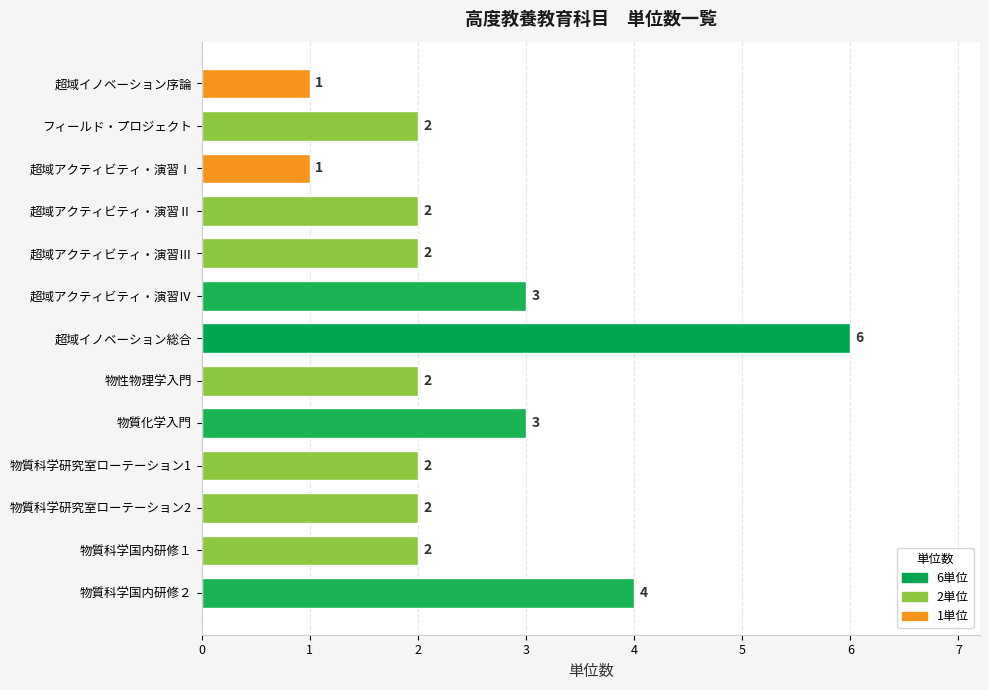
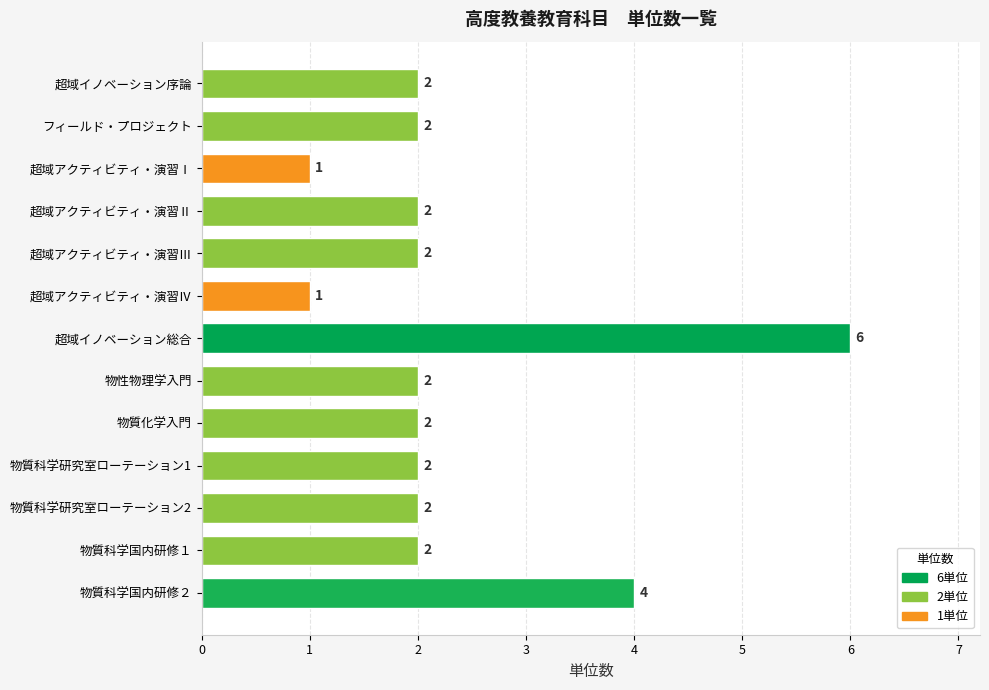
超域イノベーション序論: 1 -> 2
超域アクティビティ・演習Ⅳ: 3 -> 1
物質化学入門: 3 -> 2
